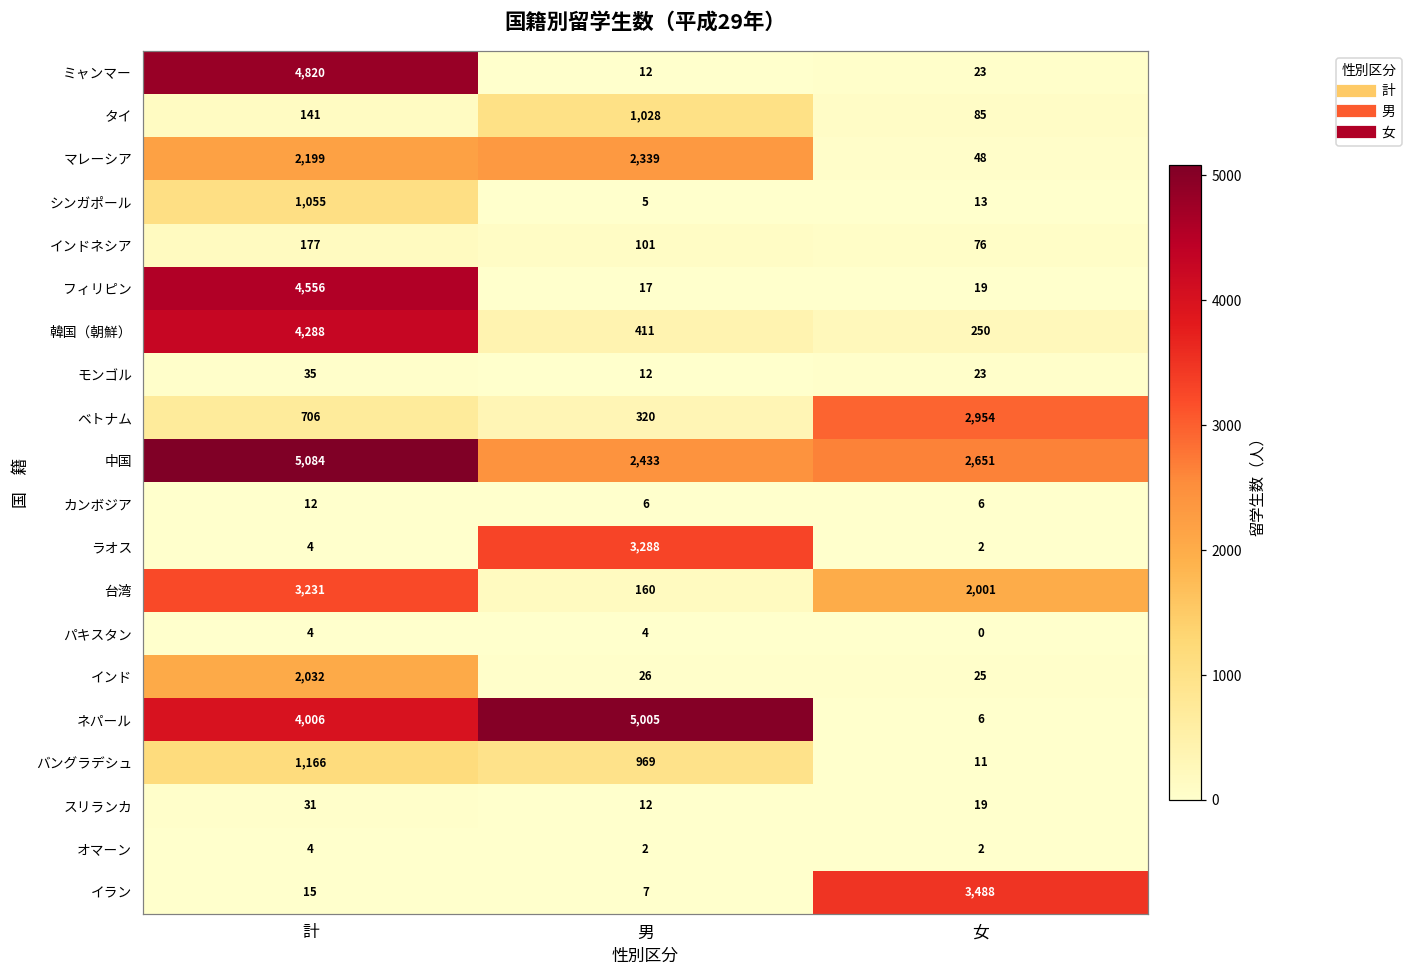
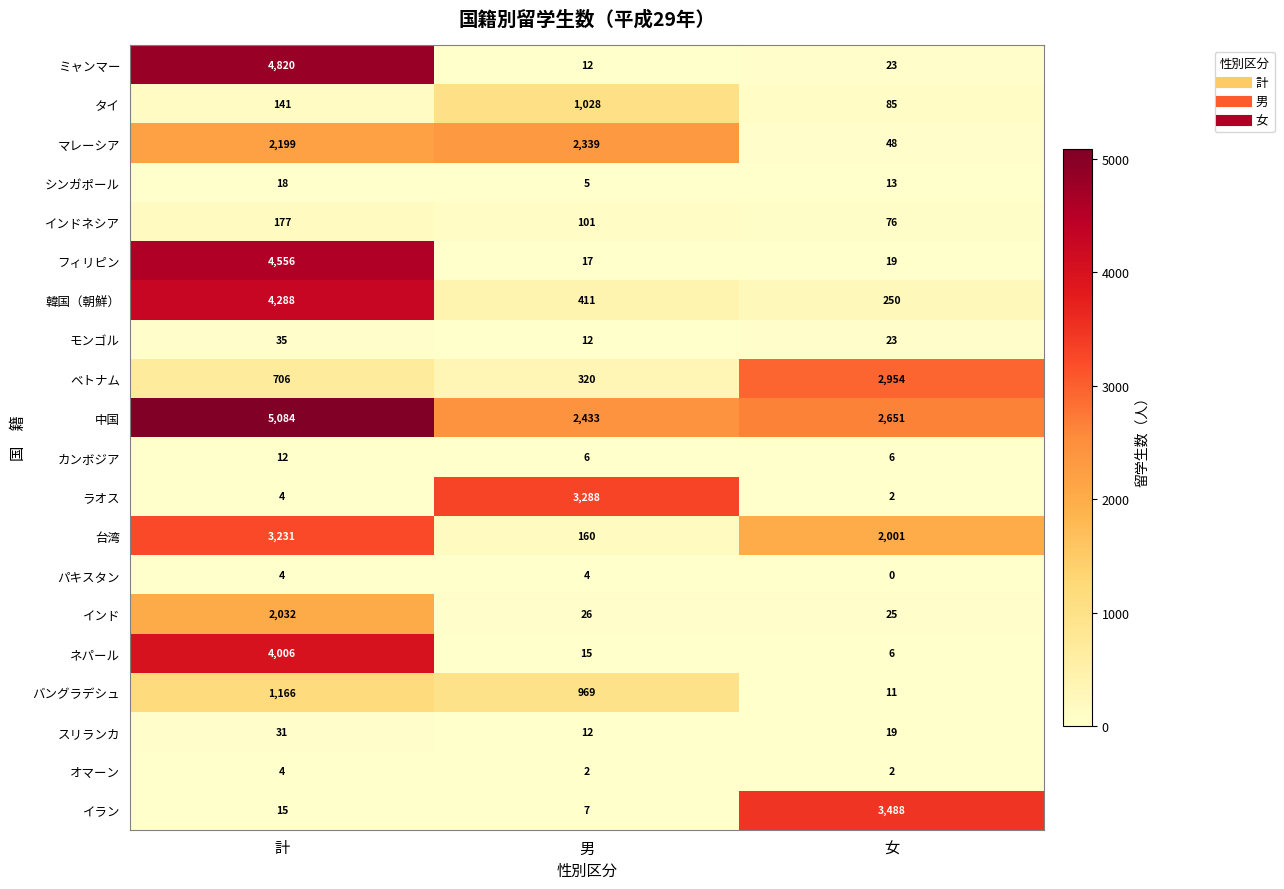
シンガポール, 計: 1,055 -> 18
ネパール, 男: 5,005 -> 15
